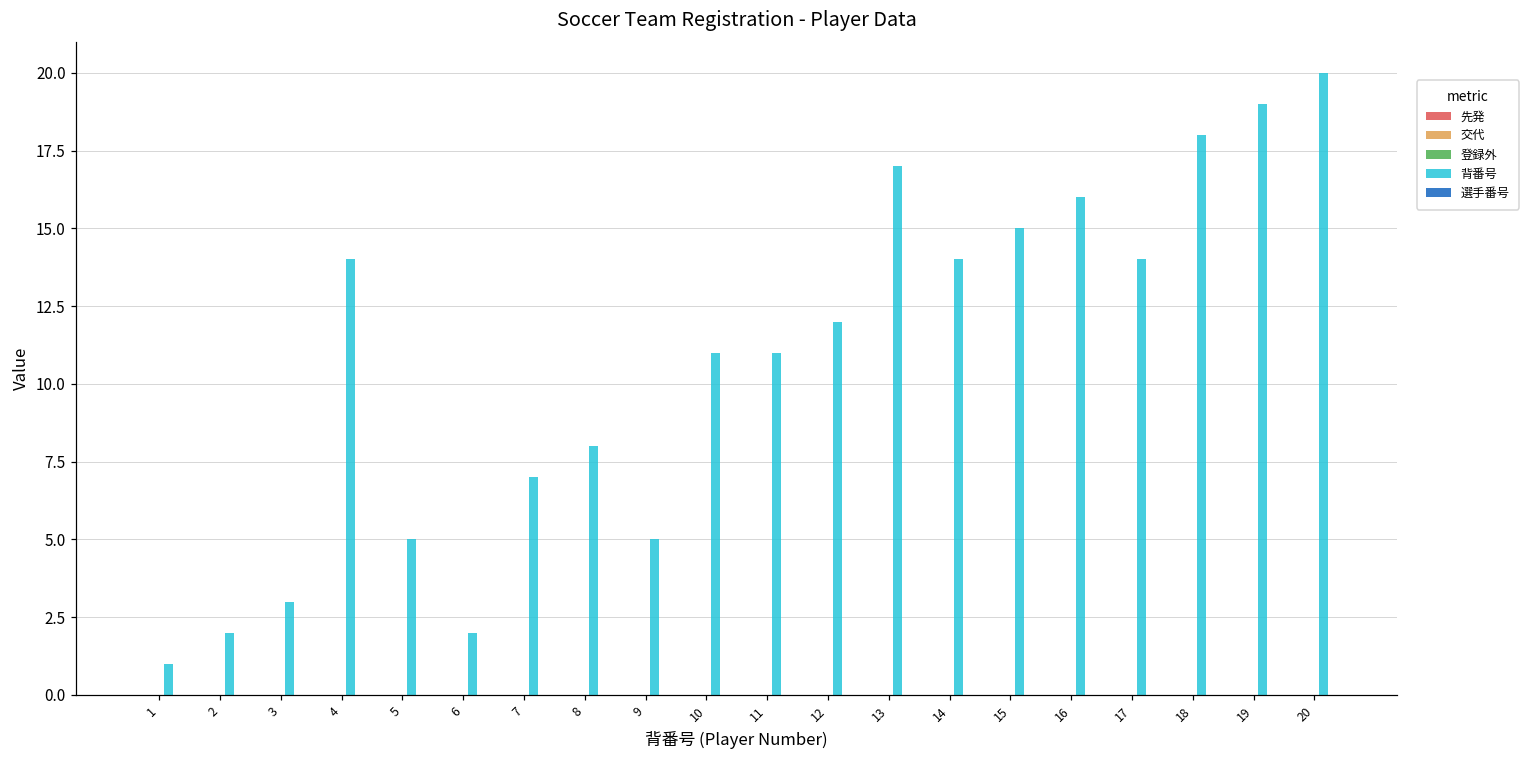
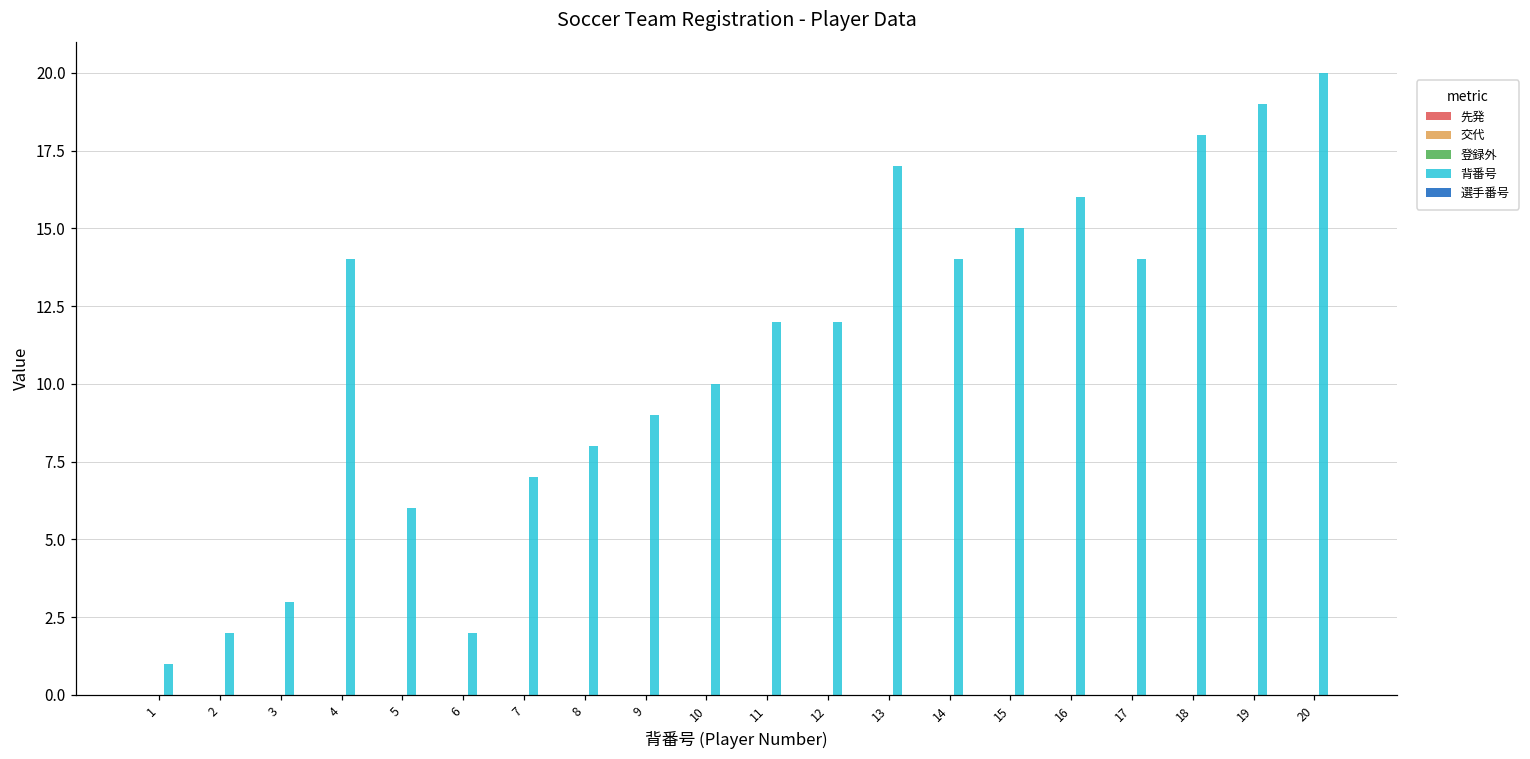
背番号, 5: 5 -> 6
背番号, 9: 5 -> 9
背番号, 10: 11 -> 10
背番号, 11: 11 -> 12
